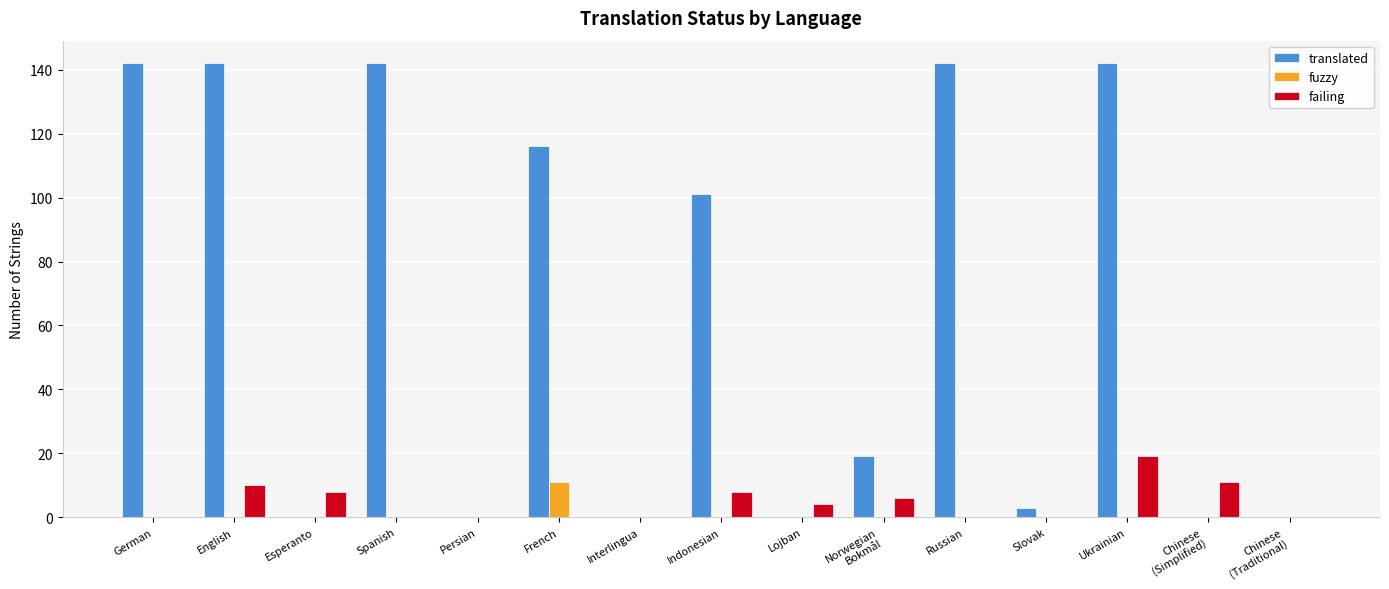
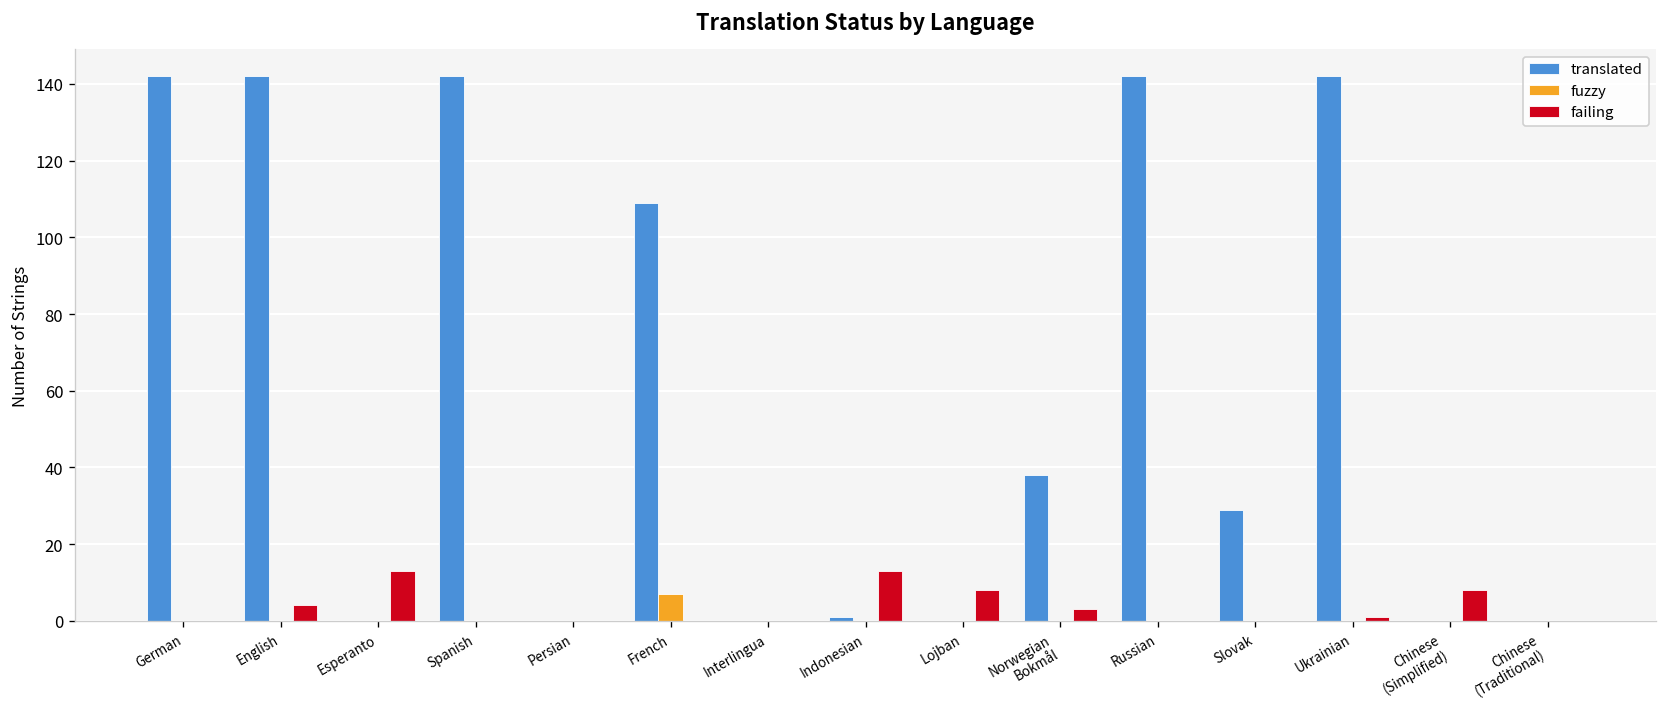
failing, English: 10 -> 4
failing, Esperanto: 8 -> 13
translated, French: 116 -> 109
fuzzy, French: 11 -> 7
translated, Indonesian: 101 -> 1
failing, Indonesian: 8 -> 13
failing, Lojban: 4 -> 8
translated, Norwegian Bokmål: 19 -> 38
failing, Norwegian Bokmål: 6 -> 3
translated, Slovak: 3 -> 29
failing, Ukrainian: 19 -> 1
failing, Chinese (Simplified): 11 -> 8
